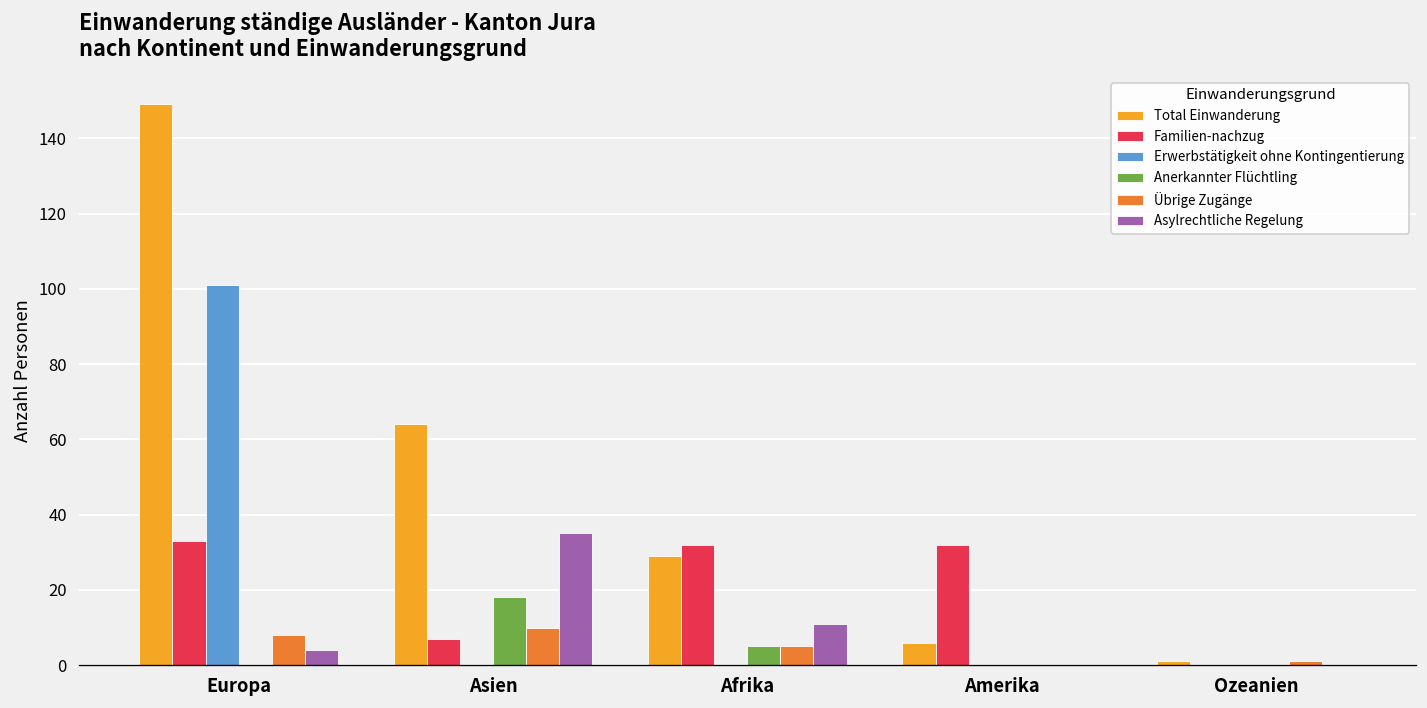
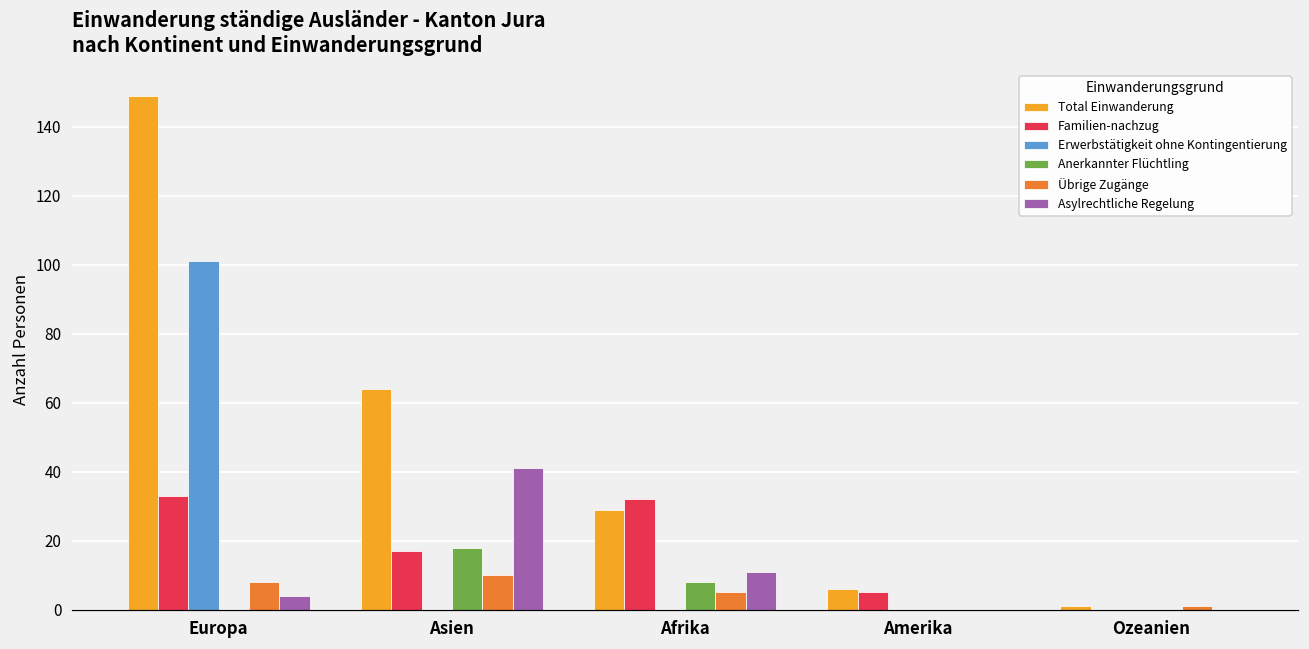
Familien-nachzug, Asien: 7 -> 17
Asylrechtliche Regelung, Asien: 35 -> 41
Anerkannter Flüchtling, Afrika: 5 -> 8
Familien-nachzug, Amerika: 32 -> 5
